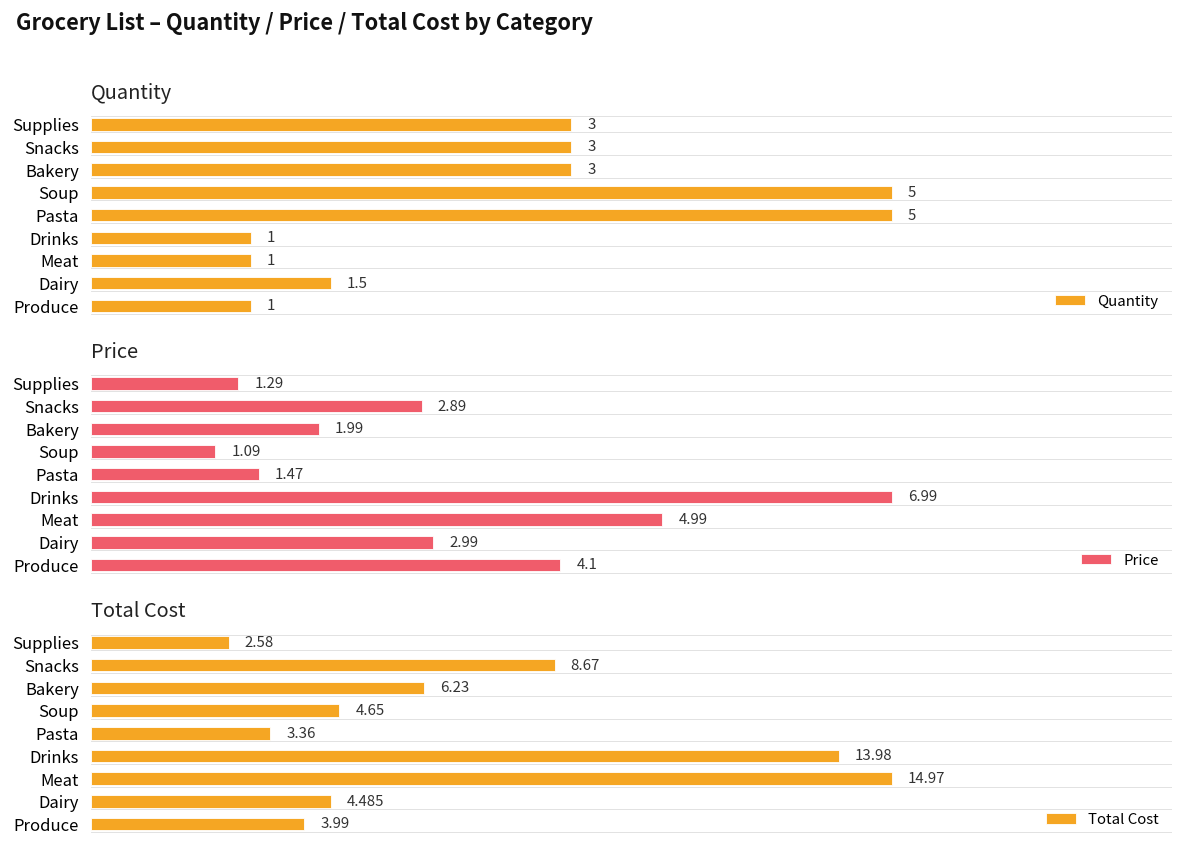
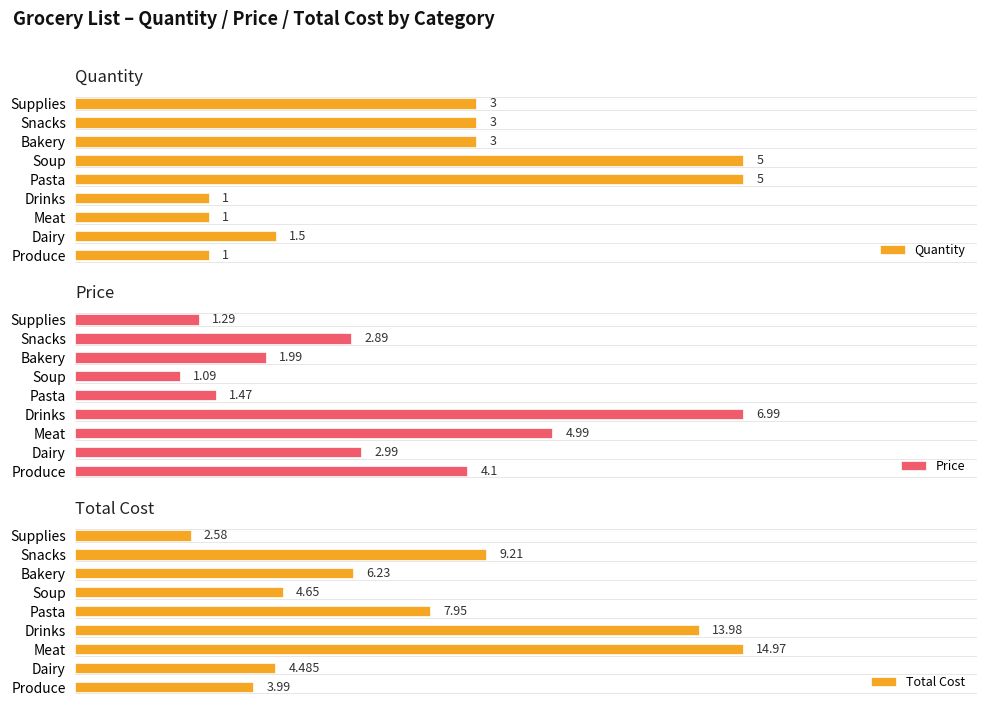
Total Cost, Snacks: 8.67 -> 9.21
Total Cost, Pasta: 3.36 -> 7.95
